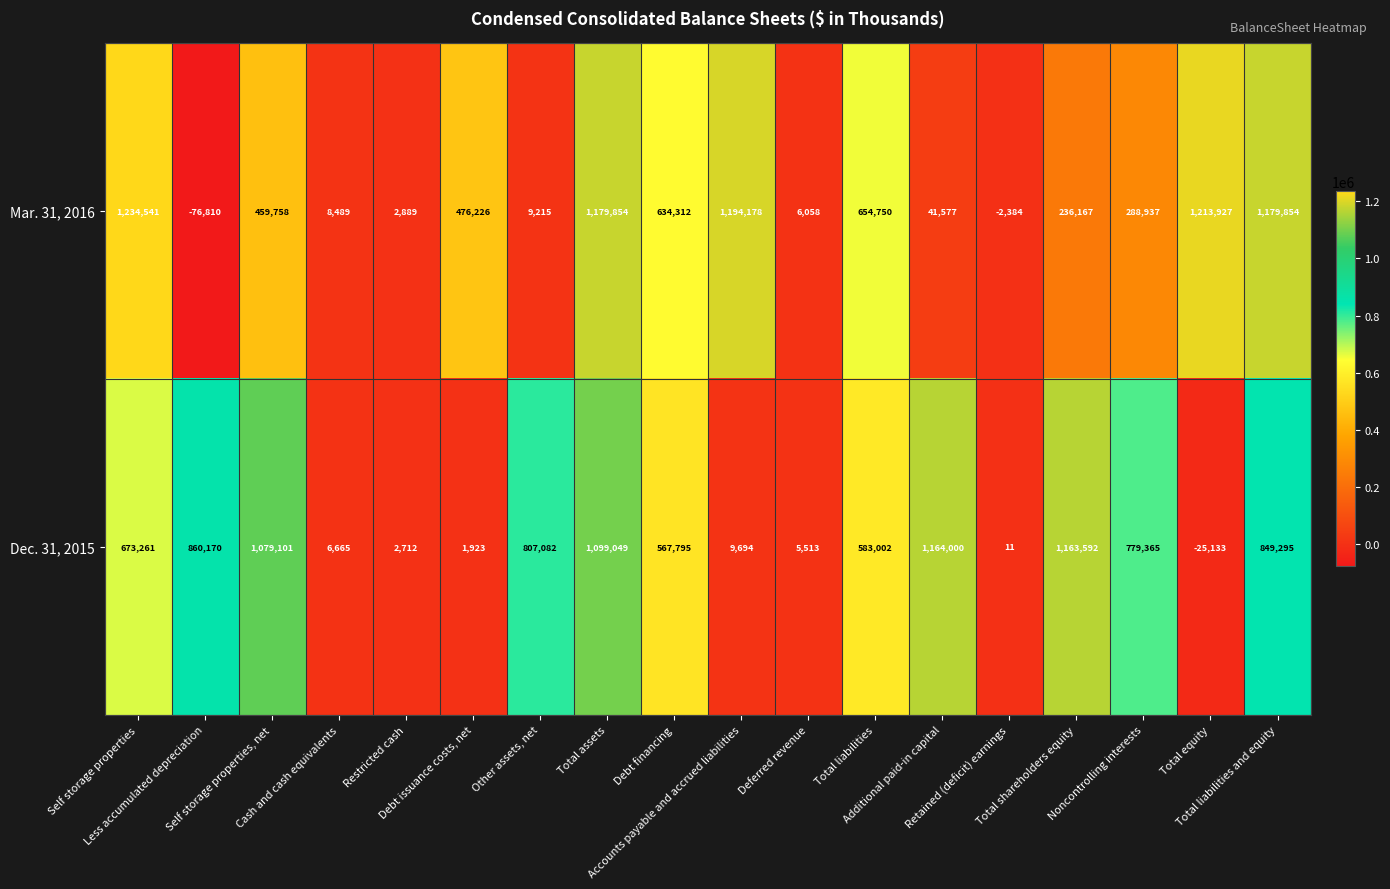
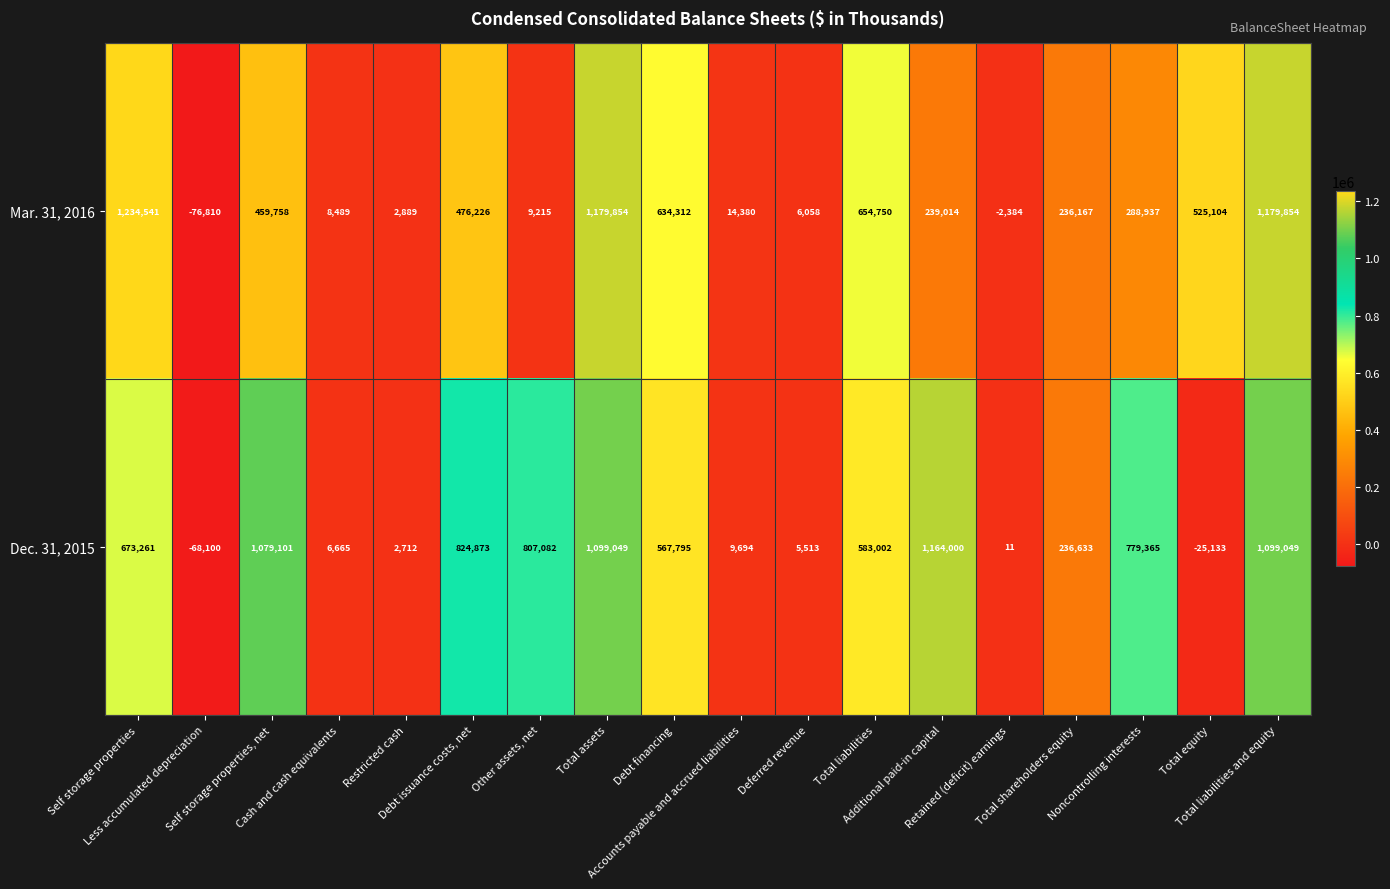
Mar. 31, 2016, Accounts payable and accrued liabilities: 1,194,178 -> 14,380
Mar. 31, 2016, Additional paid-in capital: 41,577 -> 239,014
Mar. 31, 2016, Total equity: 1,213,927 -> 525,104
Dec. 31, 2015, Less accumulated depreciation: 860,170 -> -68,100
Dec. 31, 2015, Debt issuance costs, net: 1,923 -> 824,873
Dec. 31, 2015, Total shareholders equity: 1,163,592 -> 236,633
Dec. 31, 2015, Total liabilities and equity: 849,295 -> 1,099,049
